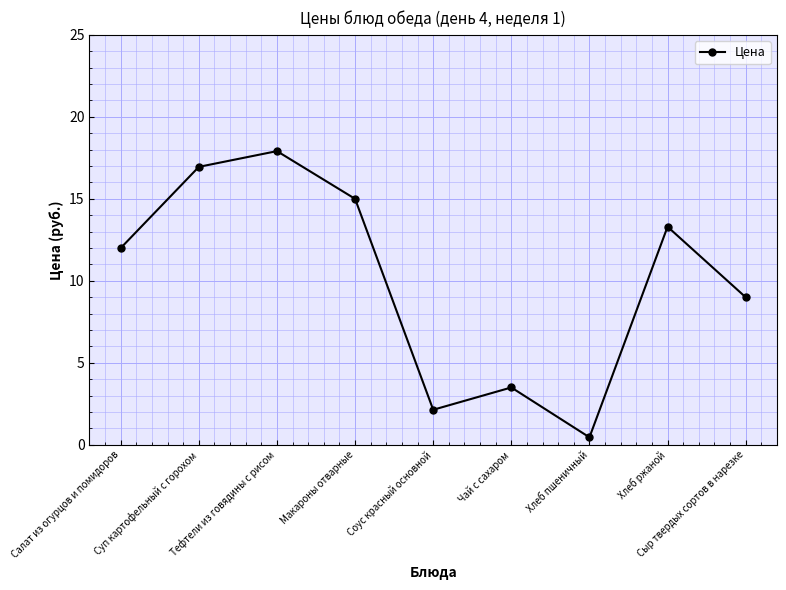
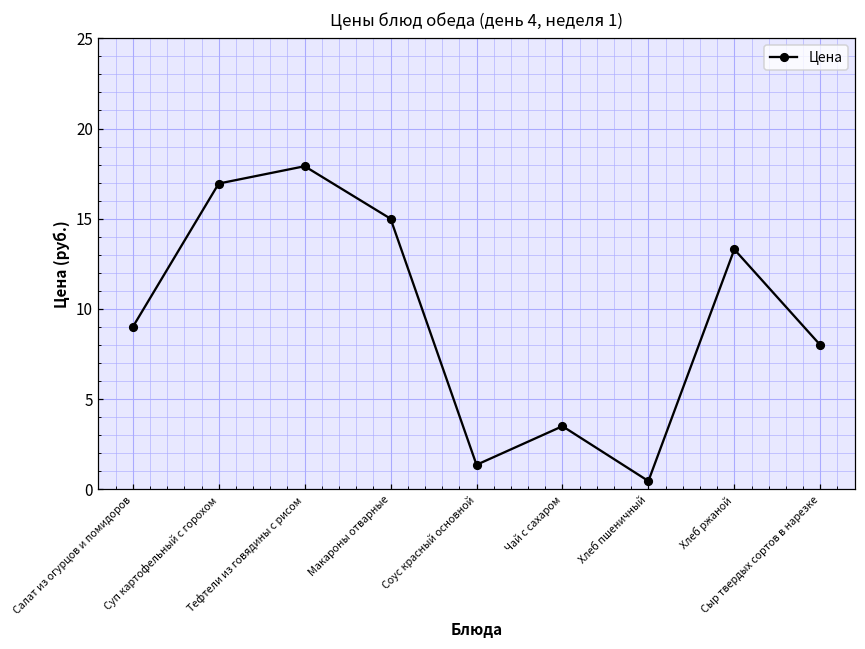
Салат из огурцов и помидоров: 12 -> 9
Соус красный основной: 2.1 -> 1.4
Сыр твердых сортов в нарезке: 9 -> 8
